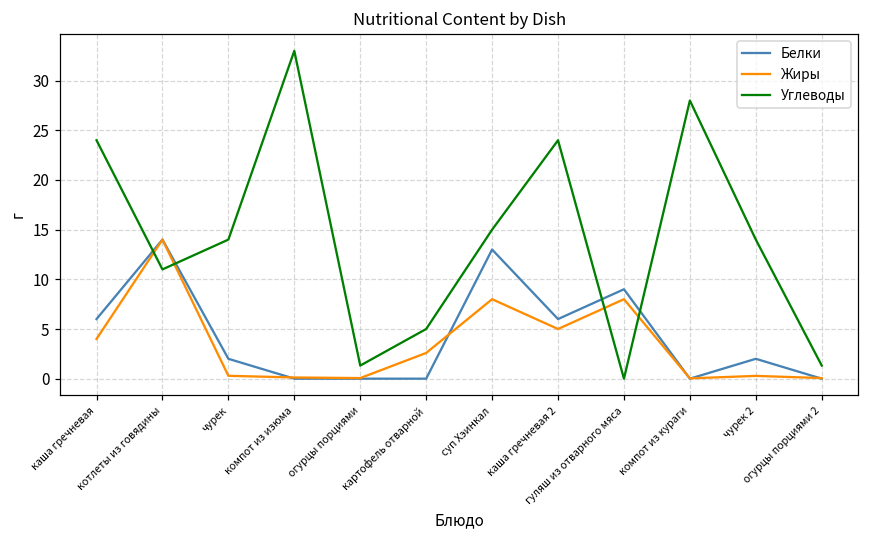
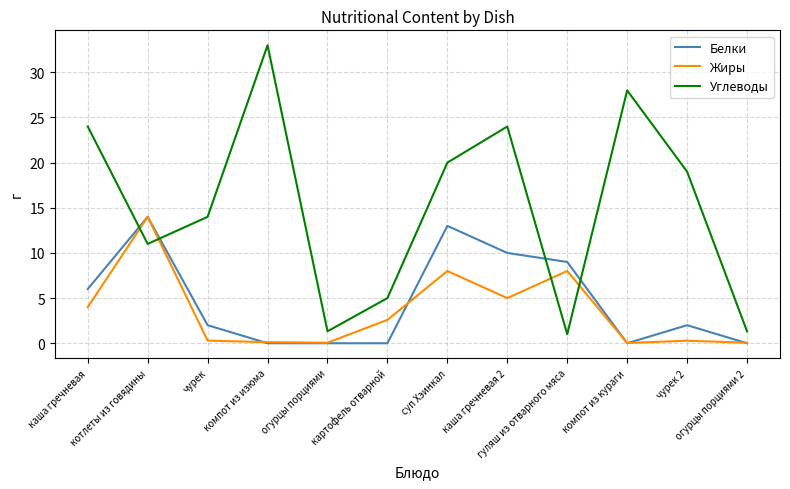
Углеводы, суп Хэинкал: 15 -> 20
Белки, каша гречневая 2: 6 -> 10
Углеводы, гуляш из отварного мяса: 0 -> 1
Углеводы, чурек 2: 14 -> 19
